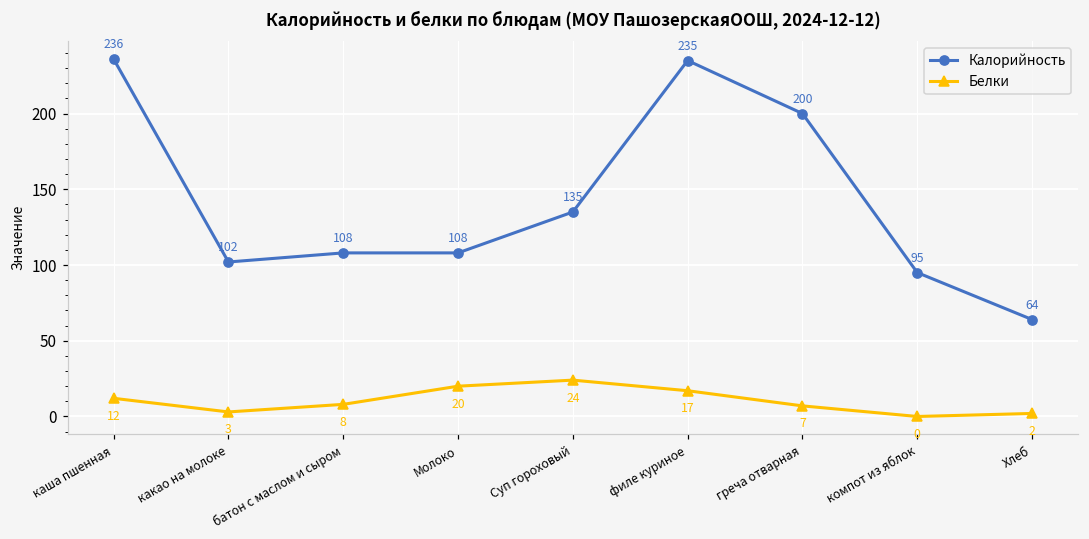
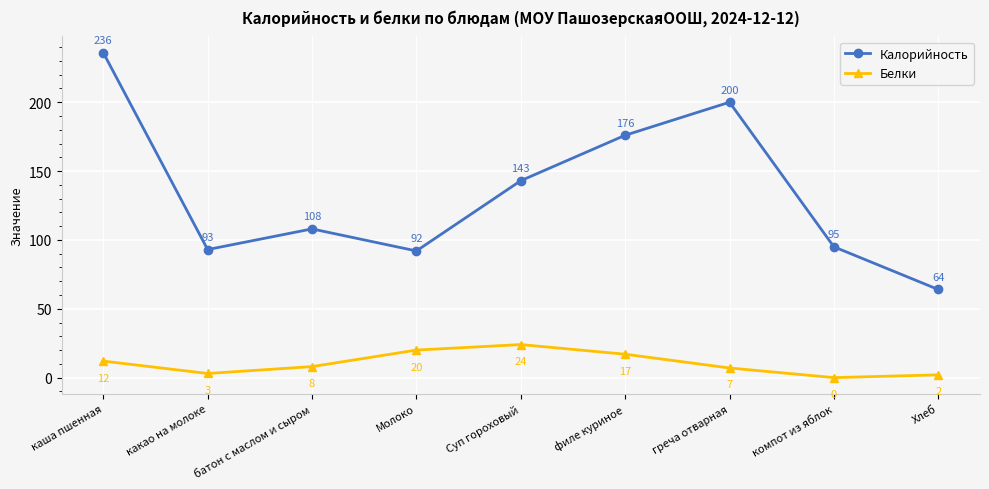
Калорийность, какао на молоке: 102 -> 93
Калорийность, Молоко: 108 -> 92
Калорийность, Суп гороховый: 135 -> 143
Калорийность, филе куриное: 235 -> 176
